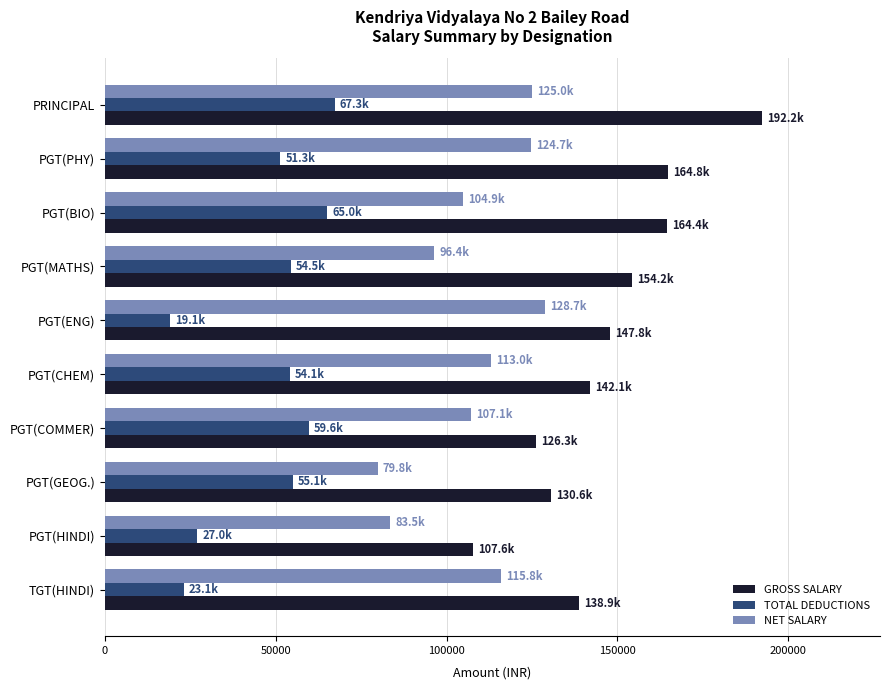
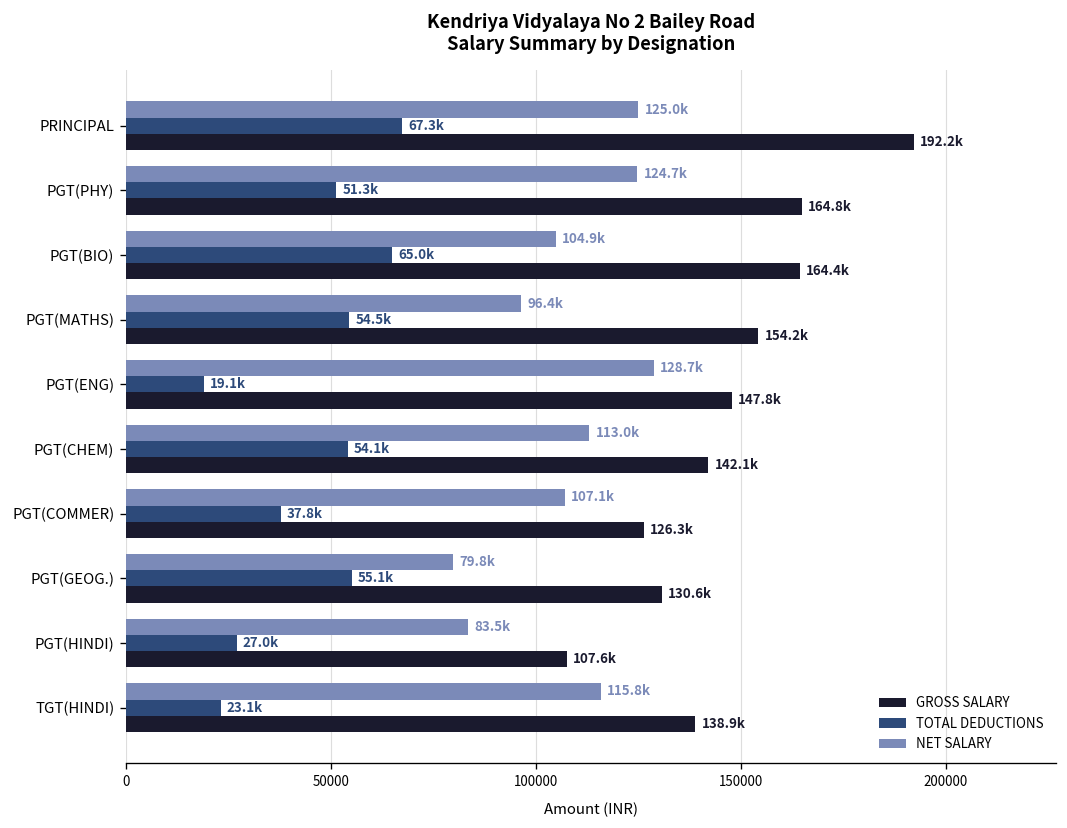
TOTAL DEDUCTIONS, PGT(COMMER): 59.6k -> 37.8k
